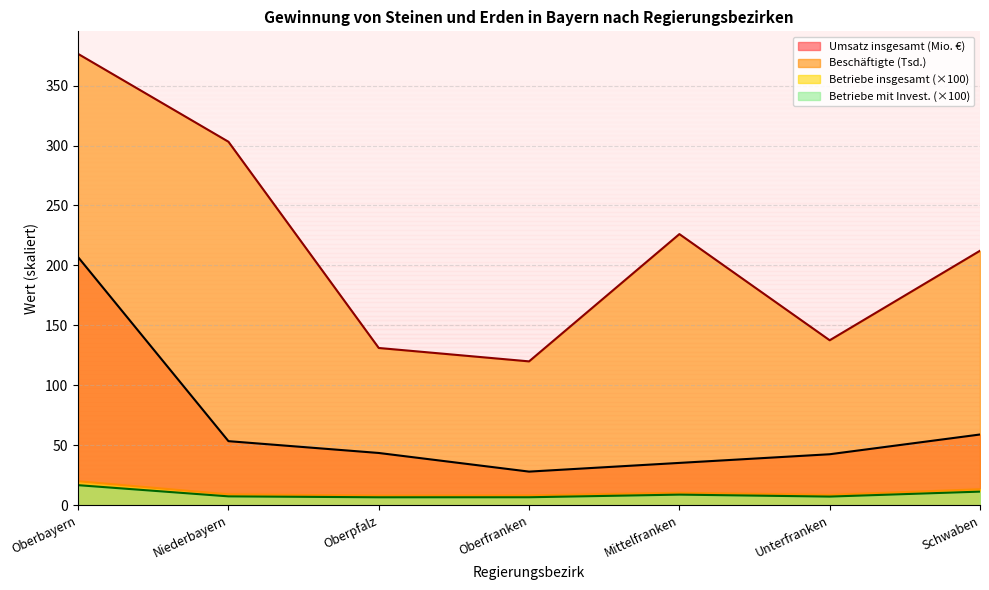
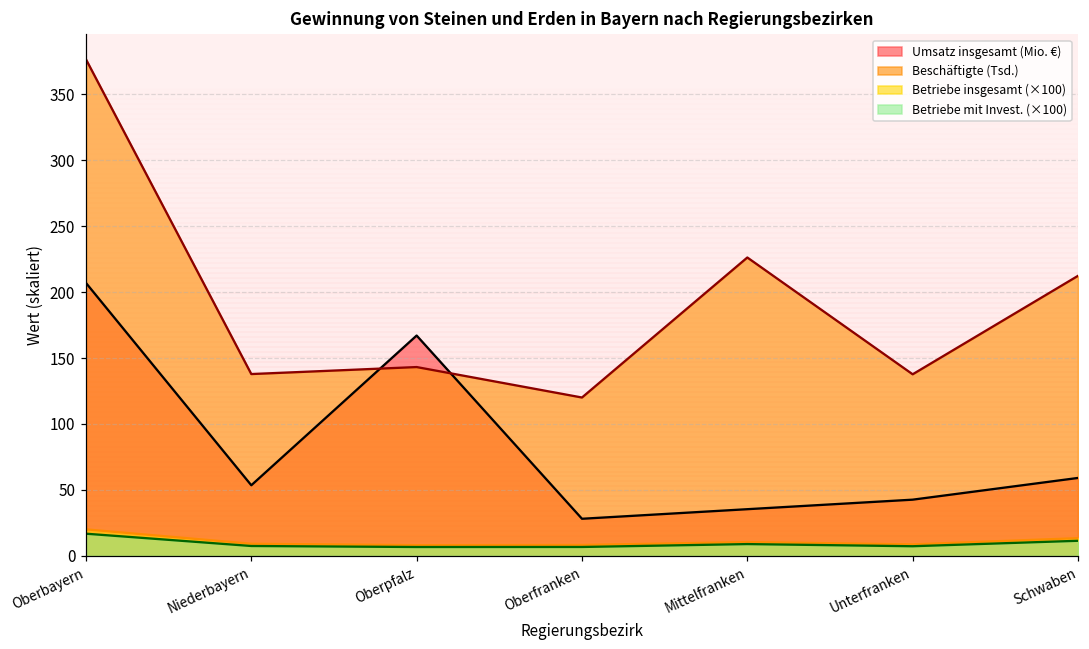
Beschäftigte (Tsd.), Niederbayern: 303 -> 138
Umsatz insgesamt (Mio. €), Oberpfalz: 44 -> 167
Beschäftigte (Tsd.), Oberpfalz: 131 -> 143
